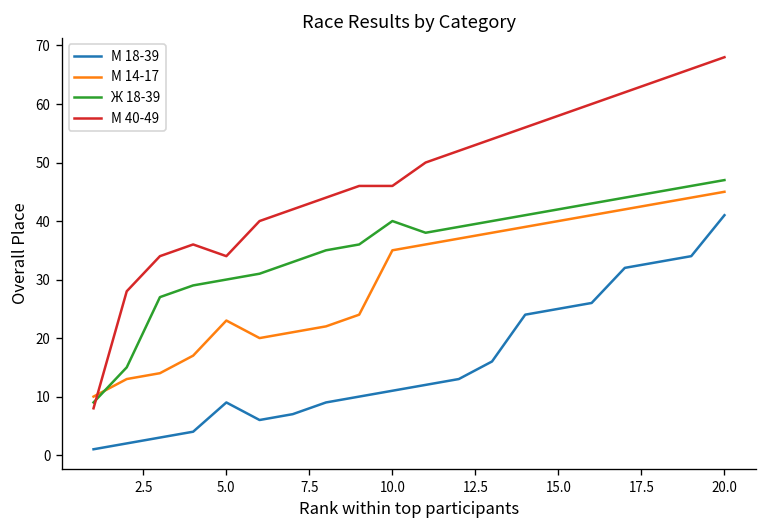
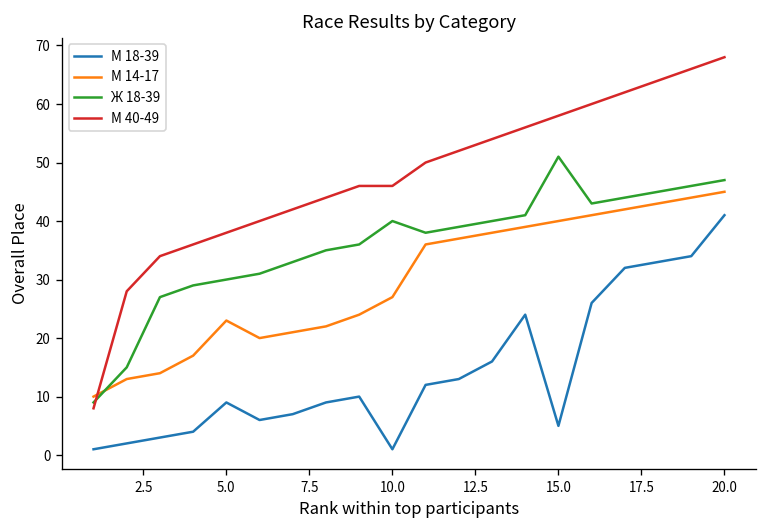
М 40-49, 5.0: 34 -> 38
М 18-39, 10.0: 11 -> 1
М 14-17, 10.0: 35 -> 27
М 18-39, 15.0: 25 -> 5
Ж 18-39, 15.0: 42 -> 51
